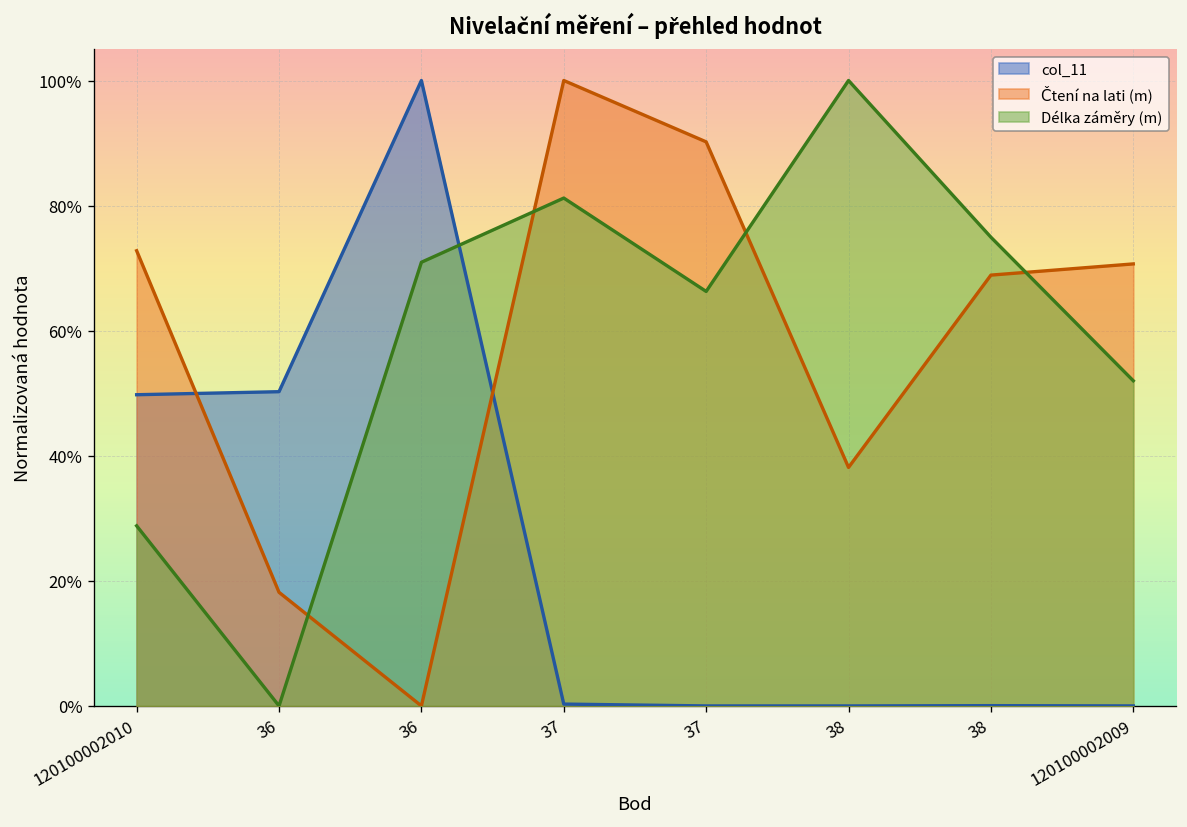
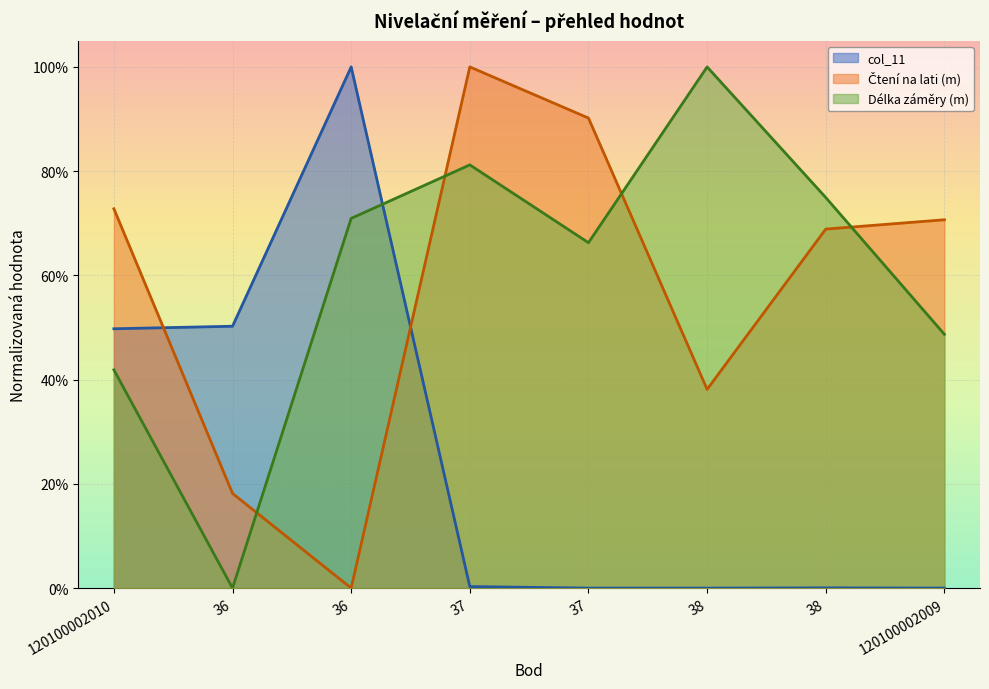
Délka záměry (m), 120100002010: 29% -> 42%
Délka záměry (m), 120100002009: 52% -> 49%
